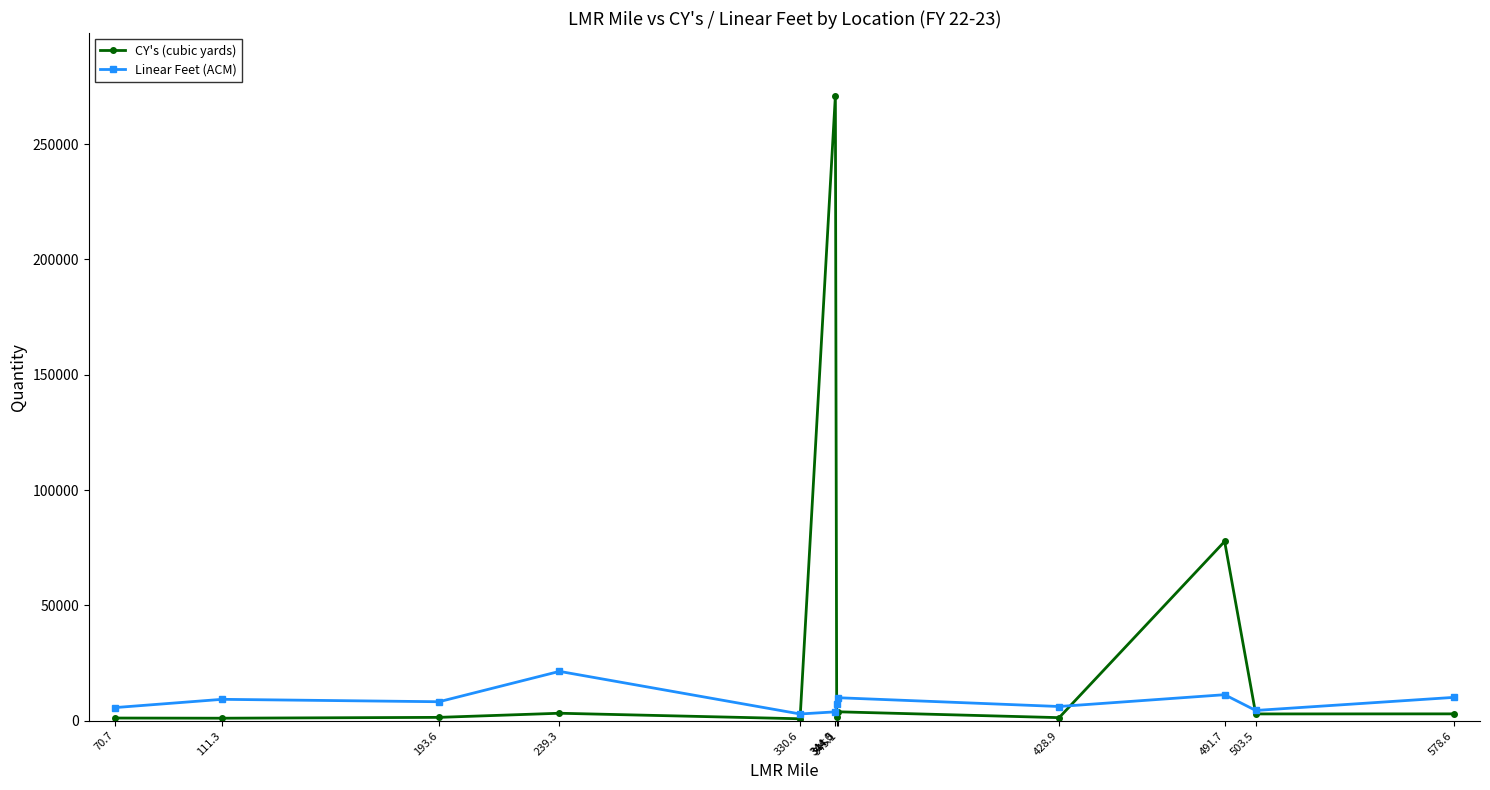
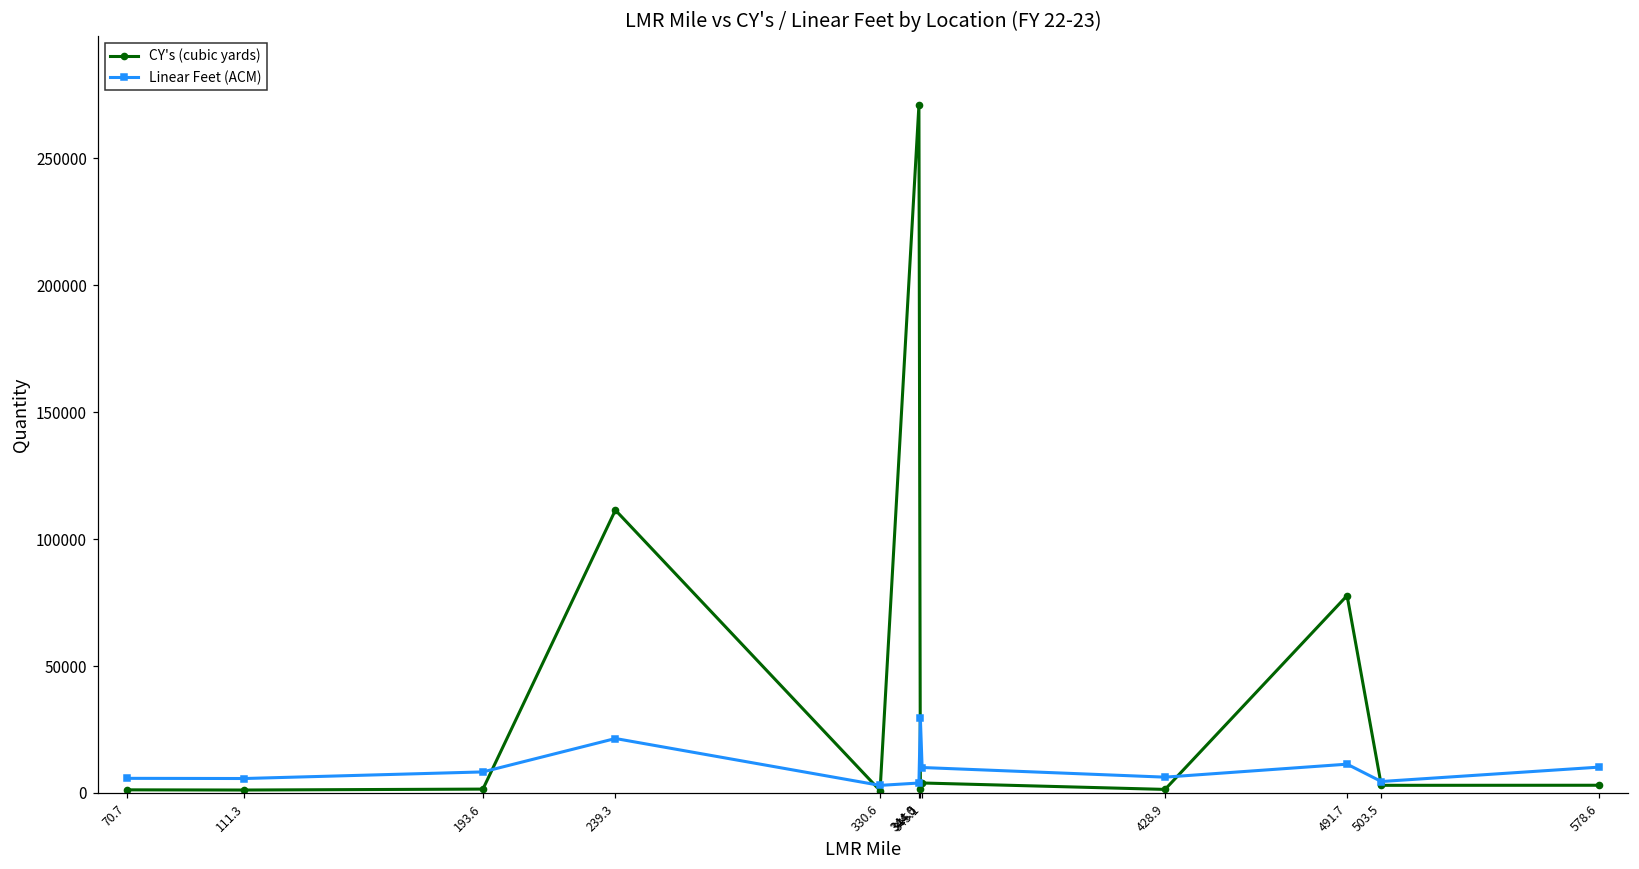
Linear Feet (ACM), 111.3: 9000 -> 6000
CY's (cubic yards), 239.3: 3000 -> 111000
Linear Feet (ACM), 344.5: 7000 -> 29000
